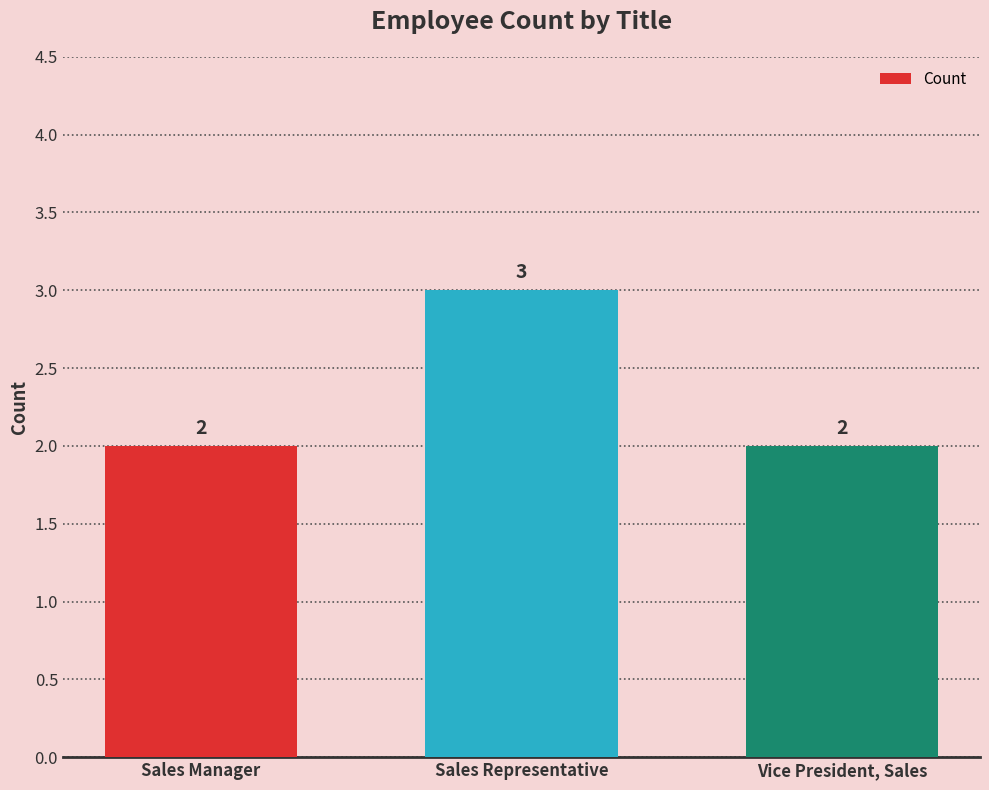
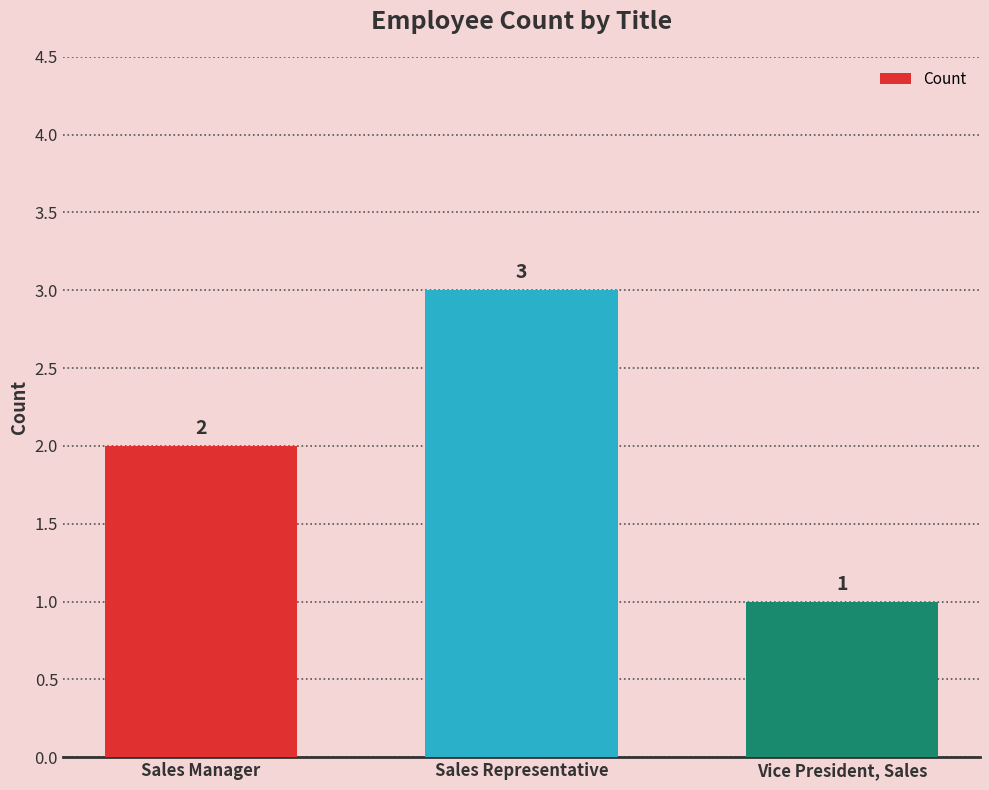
Vice President, Sales: 2 -> 1
